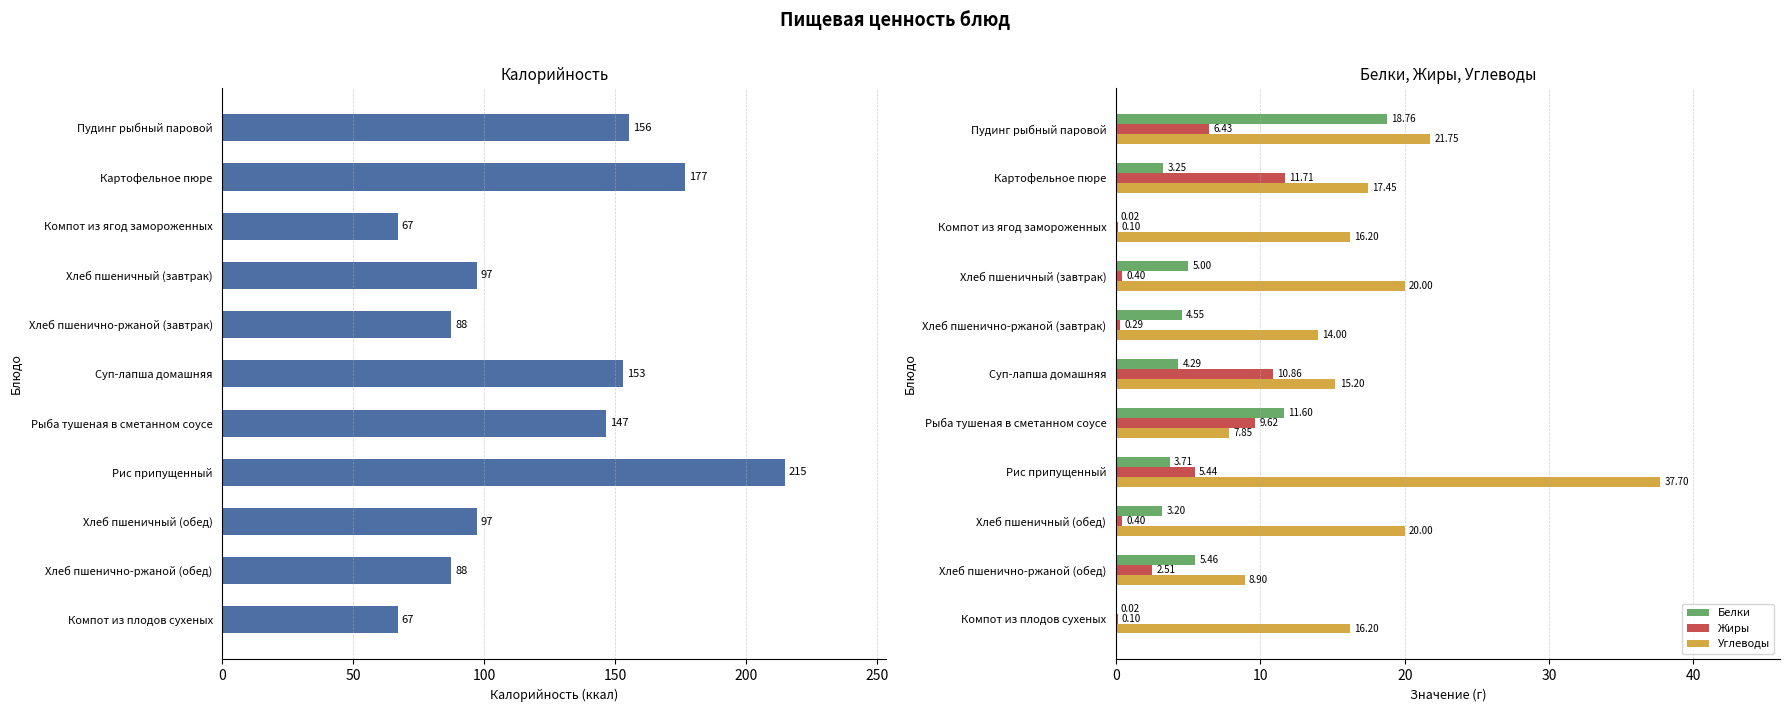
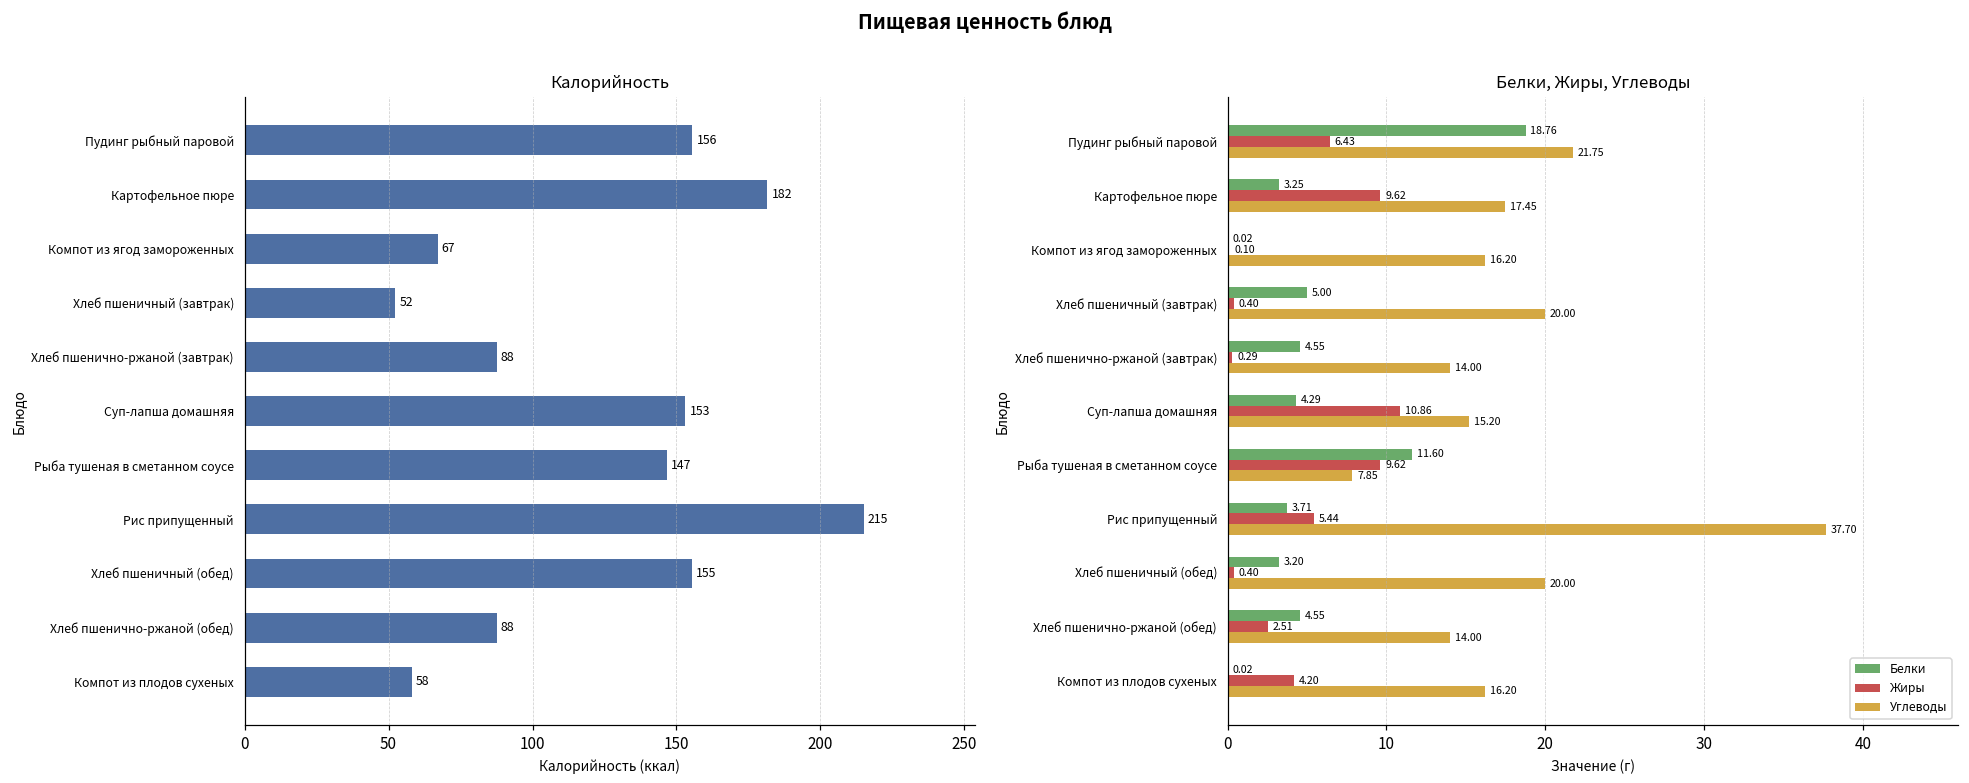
Калорийность, Картофельное пюре: 177 -> 182
Калорийность, Хлеб пшеничный (завтрак): 97 -> 52
Калорийность, Хлеб пшеничный (обед): 97 -> 155
Калорийность, Компот из плодов сухеных: 67 -> 58
Белки, Жиры, Углеводы, Жиры, Картофельное пюре: 11.71 -> 9.62
Белки, Жиры, Углеводы, Белки, Хлеб пшенично-ржаной (обед): 5.46 -> 4.55
Белки, Жиры, Углеводы, Углеводы, Хлеб пшенично-ржаной (обед): 8.90 -> 14.00
Белки, Жиры, Углеводы, Жиры, Компот из плодов сухеных: 0.10 -> 4.20
